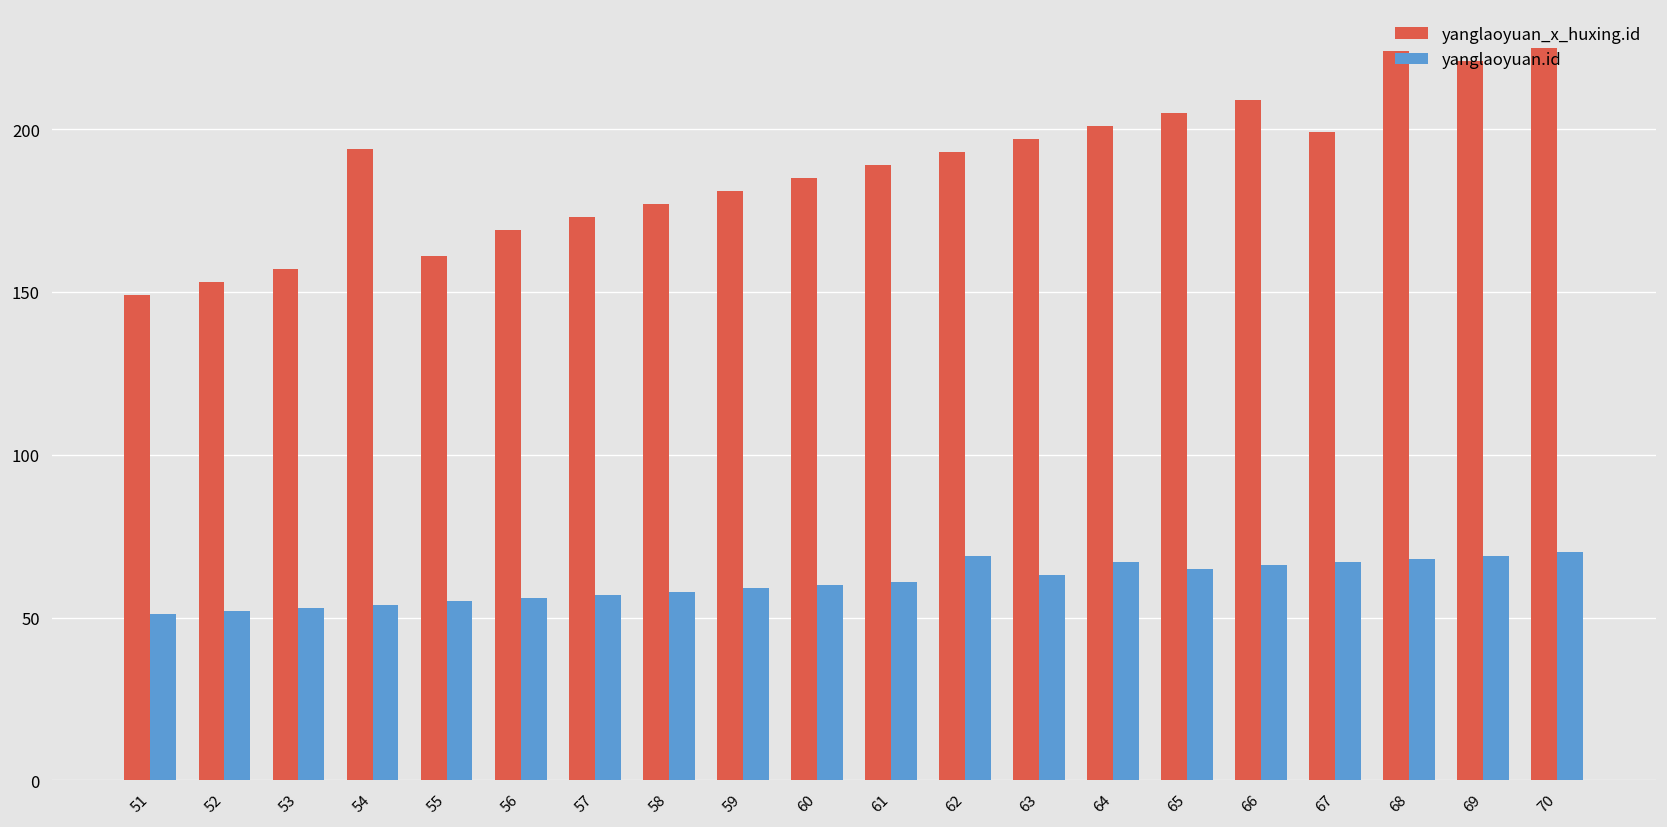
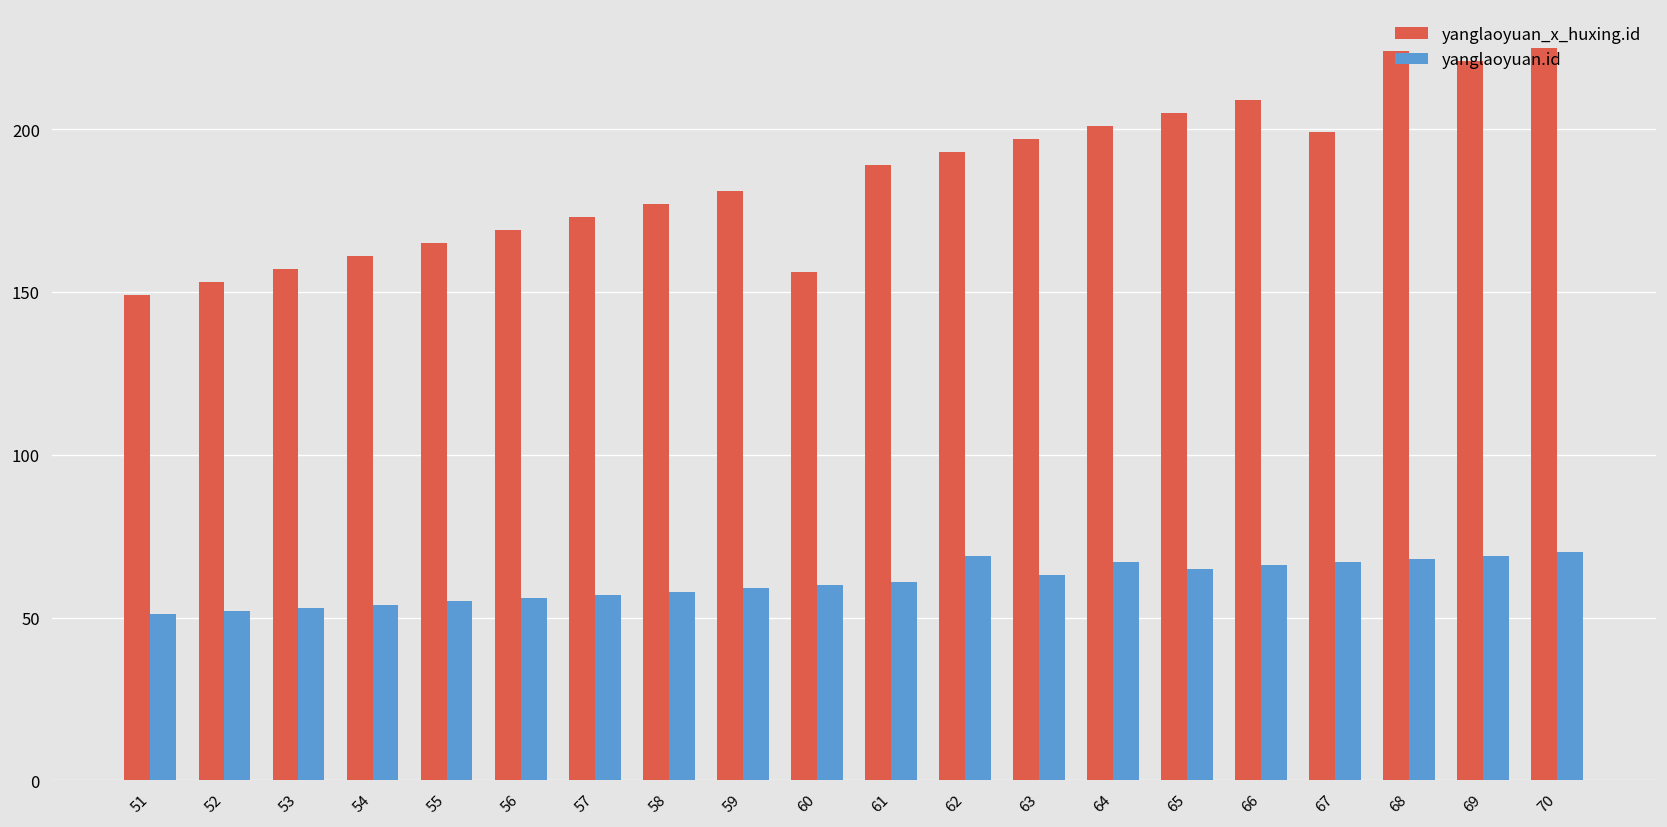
yanglaoyuan_x_huxing.id, 54: 194 -> 161
yanglaoyuan_x_huxing.id, 55: 161 -> 165
yanglaoyuan_x_huxing.id, 60: 185 -> 156
